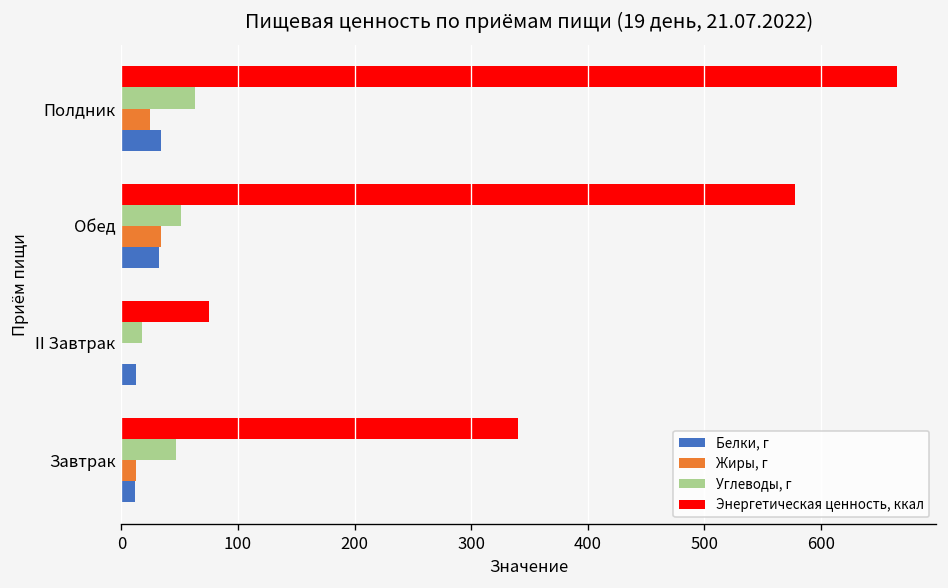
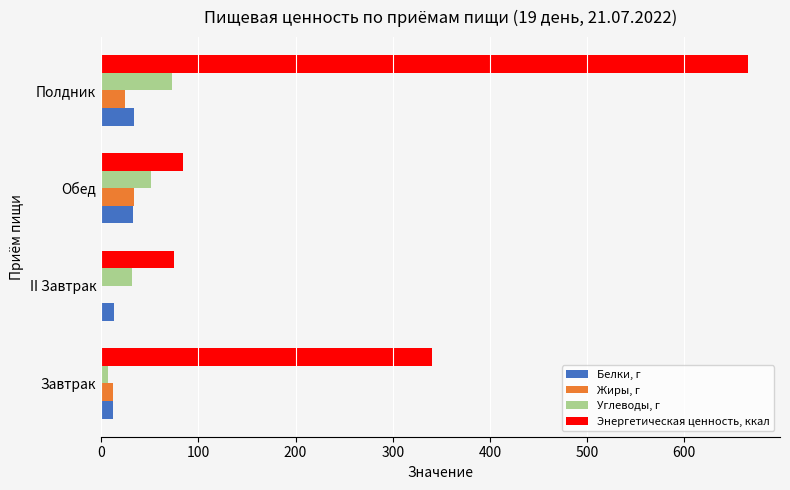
Углеводы, г, Полдник: 60 -> 70
Энергетическая ценность, ккал, Обед: 580 -> 80
Углеводы, г, II Завтрак: 20 -> 30
Углеводы, г, Завтрак: 50 -> 10
